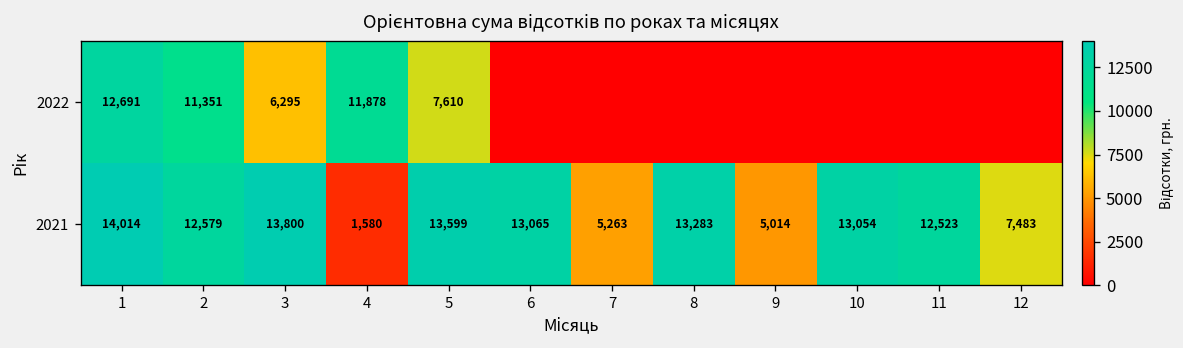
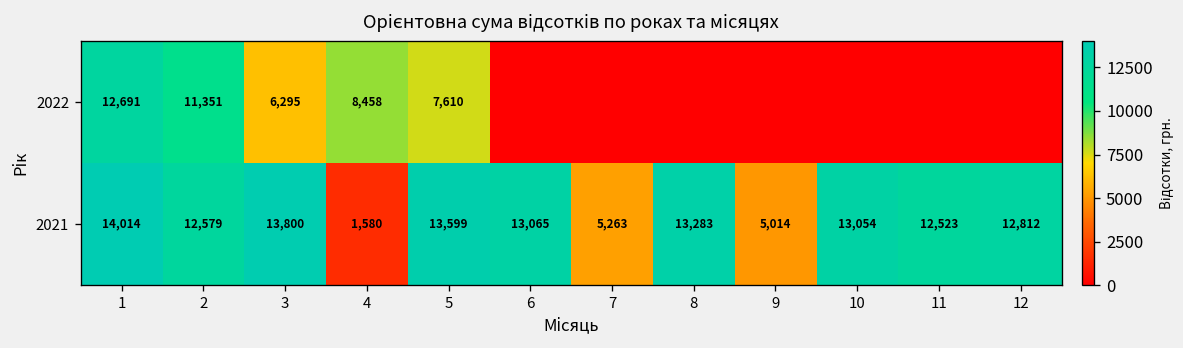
2022, 4: 11,878 -> 8,458
2021, 12: 7,483 -> 12,812
